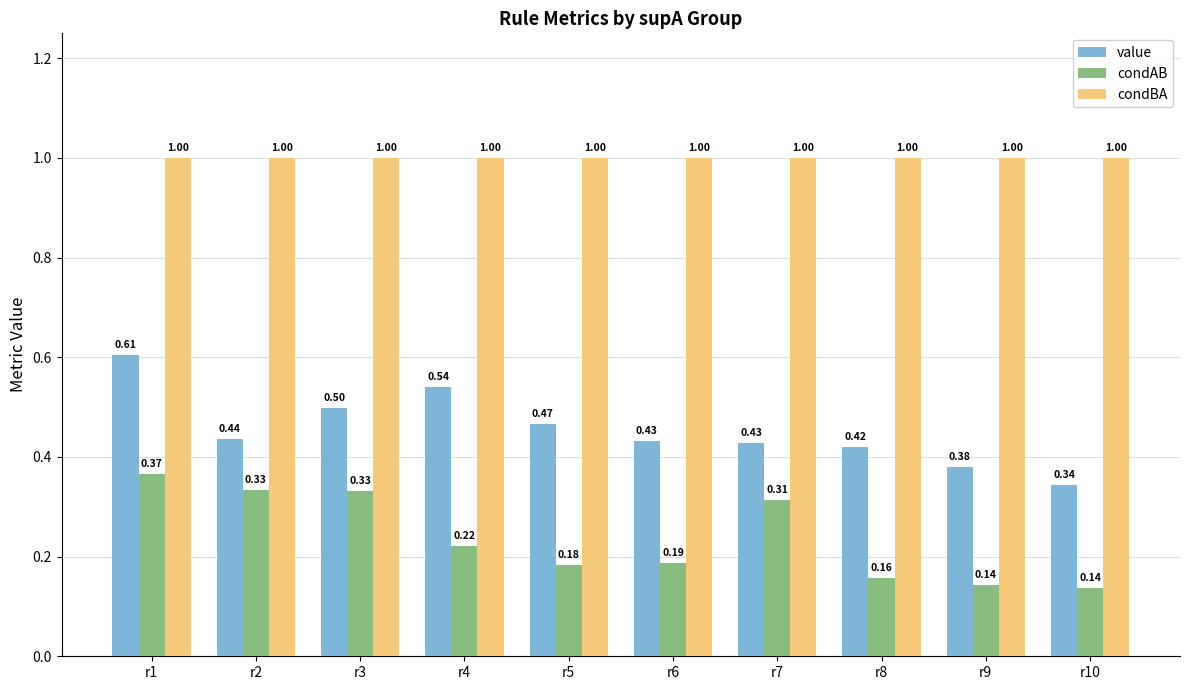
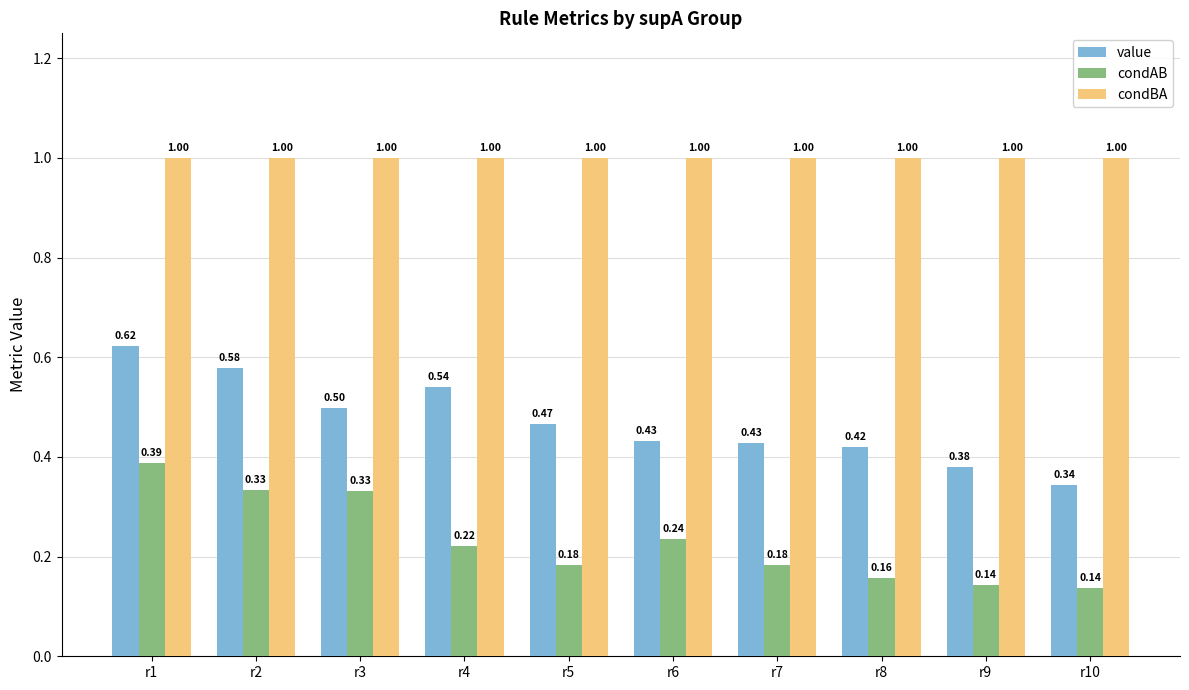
value, r1: 0.61 -> 0.62
condAB, r1: 0.37 -> 0.39
value, r2: 0.44 -> 0.58
condAB, r6: 0.19 -> 0.24
condAB, r7: 0.31 -> 0.18
